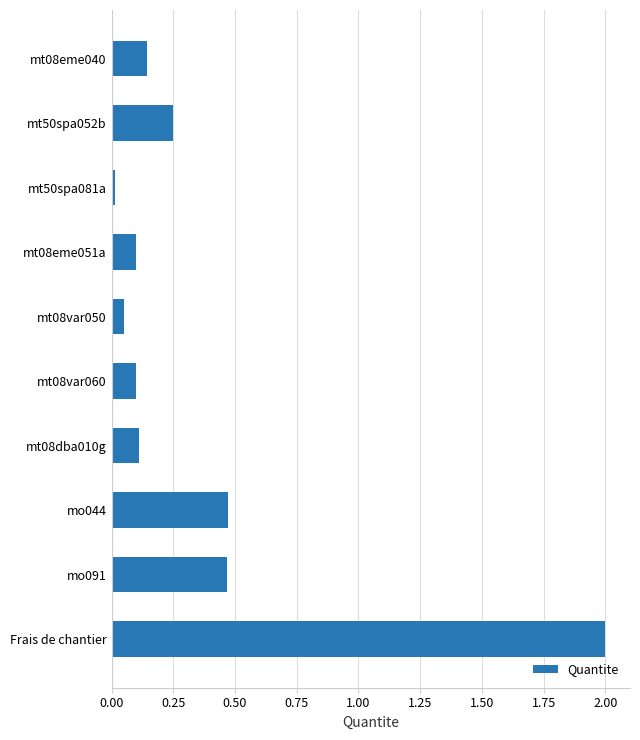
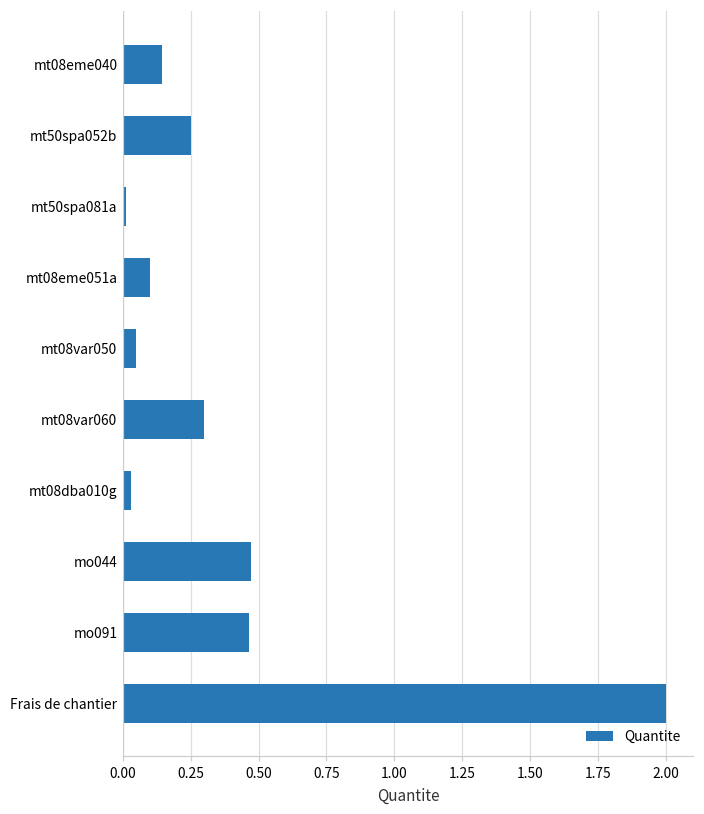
mt08var060: 0.1 -> 0.3
mt08dba010g: 0.11 -> 0.03
